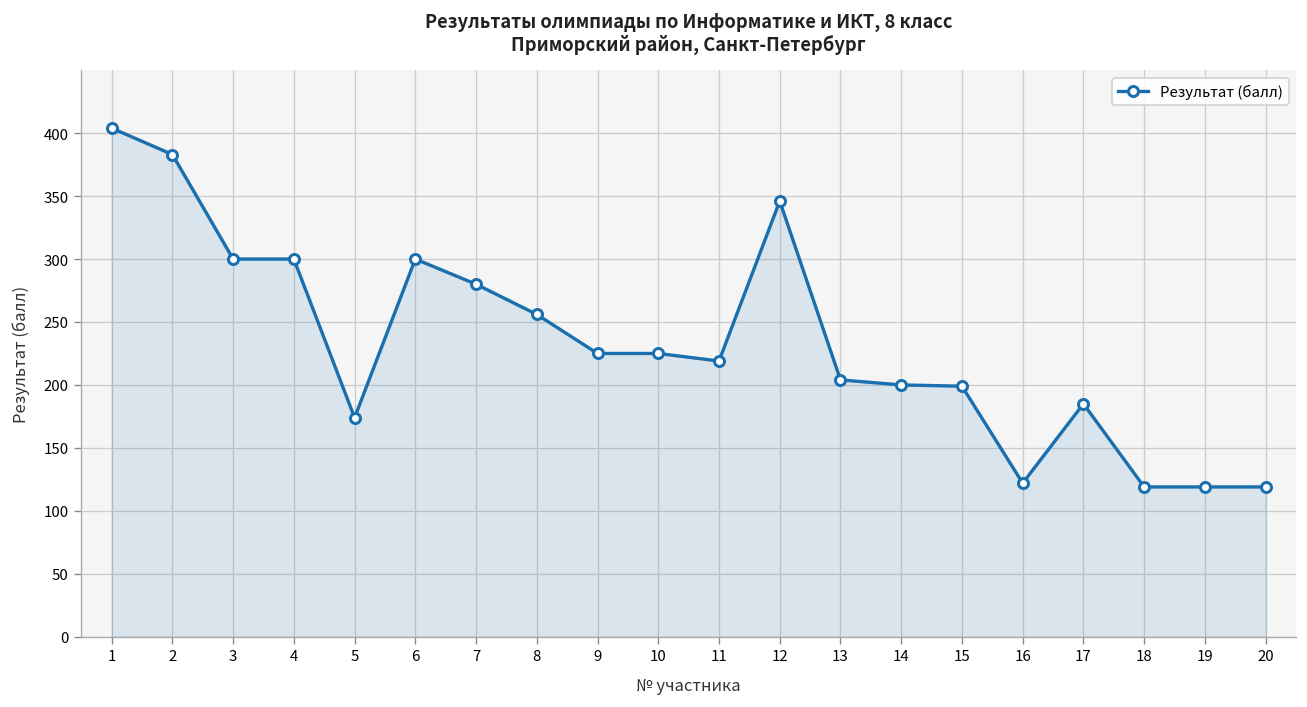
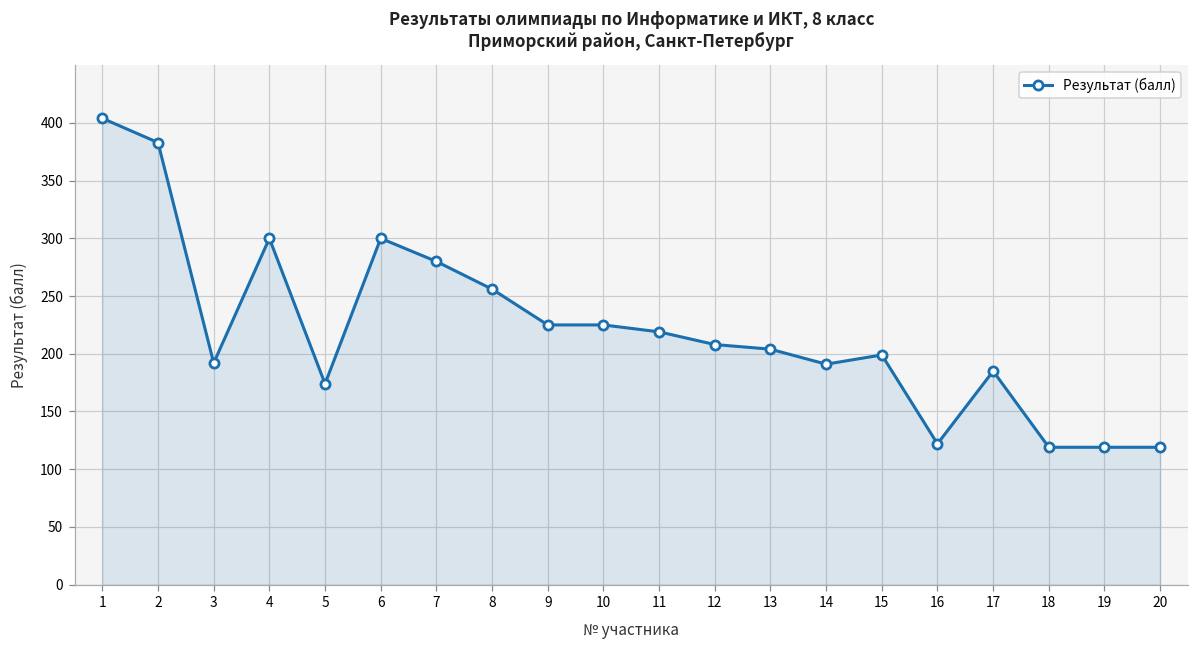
3: 300 -> 192
12: 346 -> 208
14: 200 -> 191
